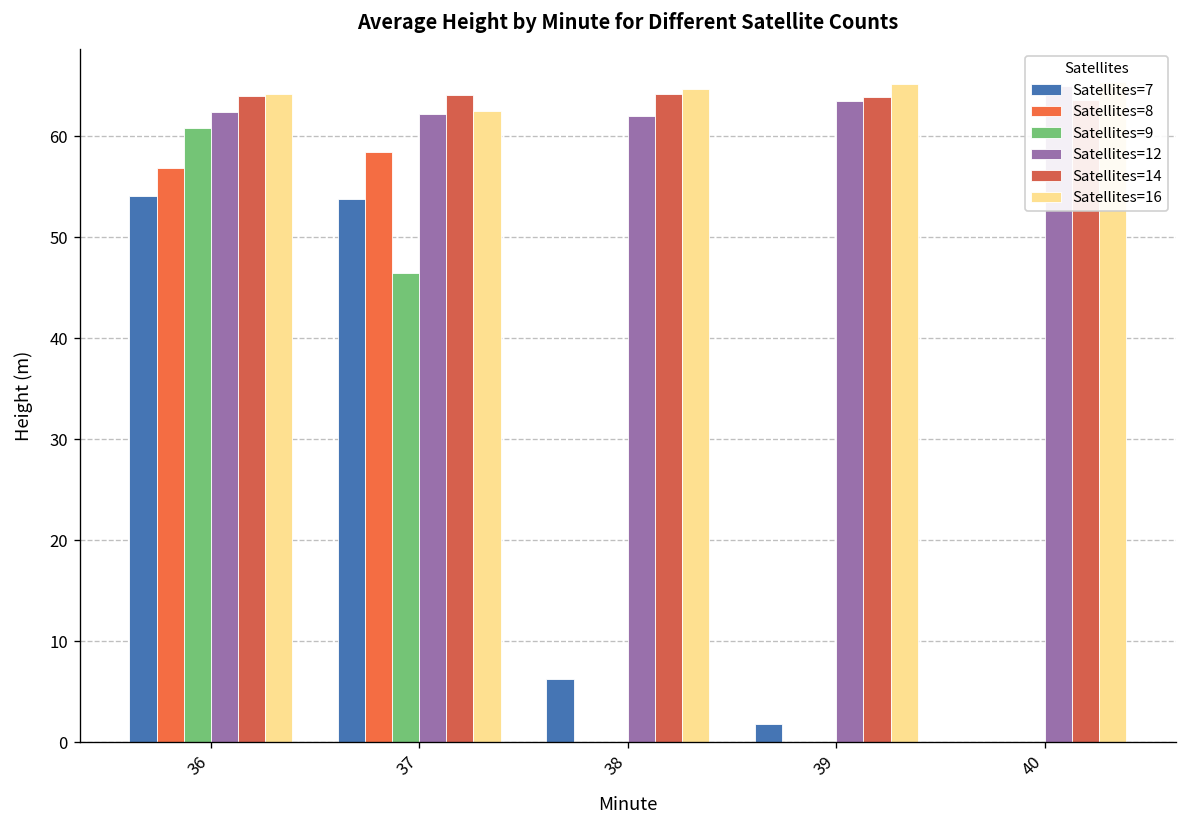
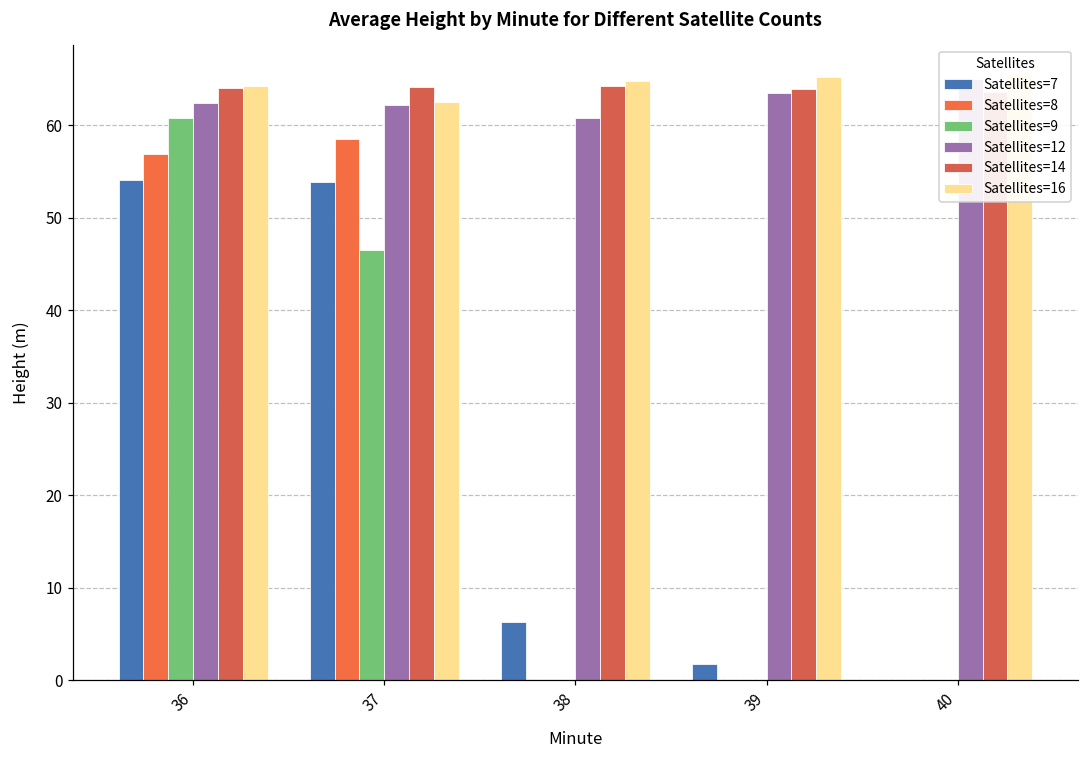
Satellites=12, 38: 62 -> 61
